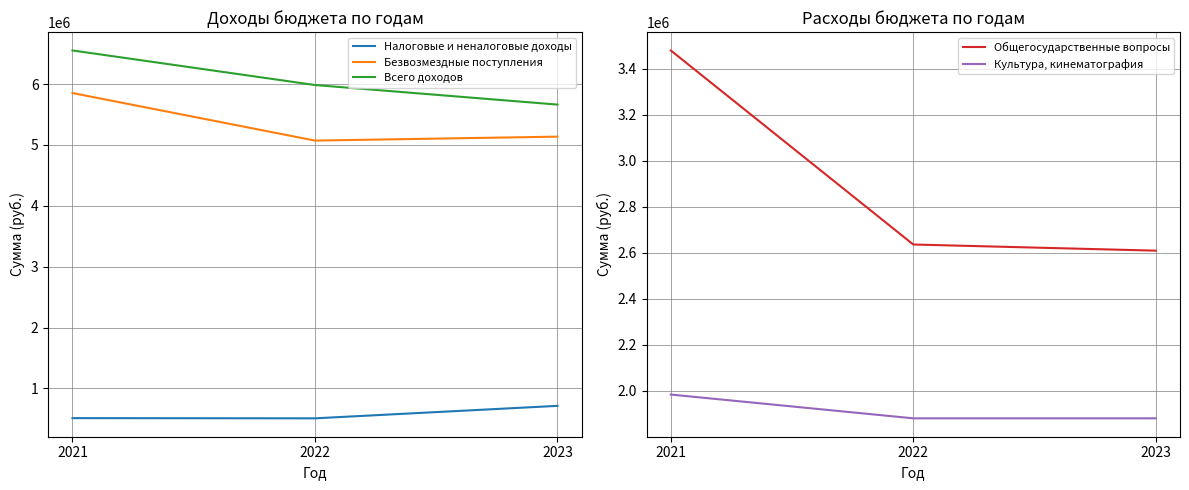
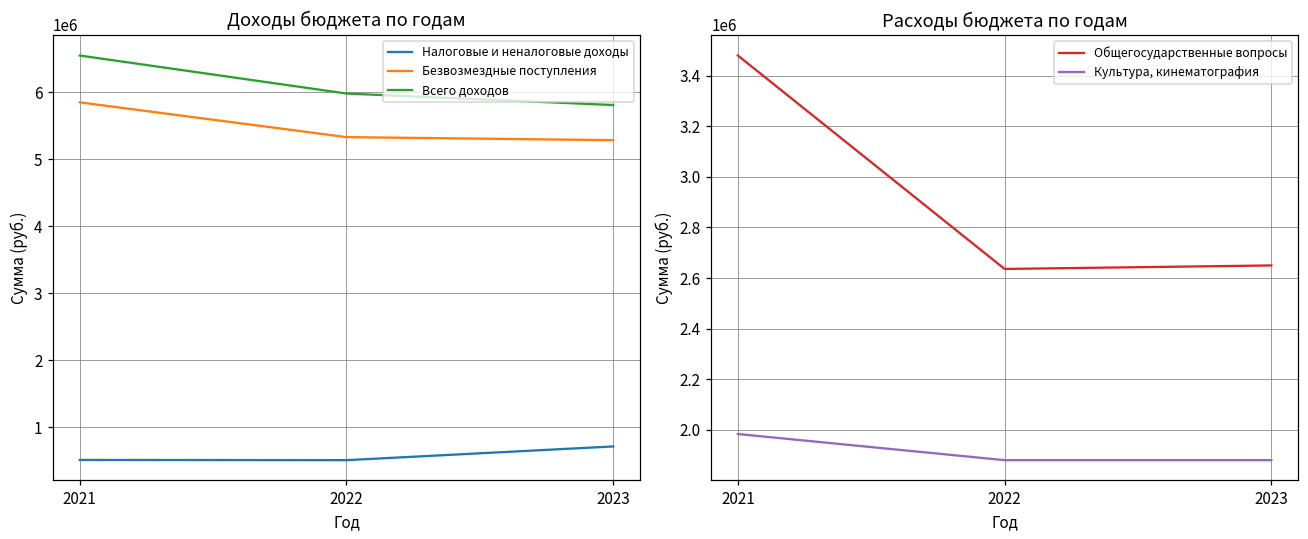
Доходы бюджета по годам, Безвозмездные поступления, 2022: 5100000 -> 5300000
Доходы бюджета по годам, Безвозмездные поступления, 2023: 5100000 -> 5300000
Доходы бюджета по годам, Всего доходов, 2023: 5700000 -> 5800000
Расходы бюджета по годам, Общегосударственные вопросы, 2023: 2610000 -> 2650000
